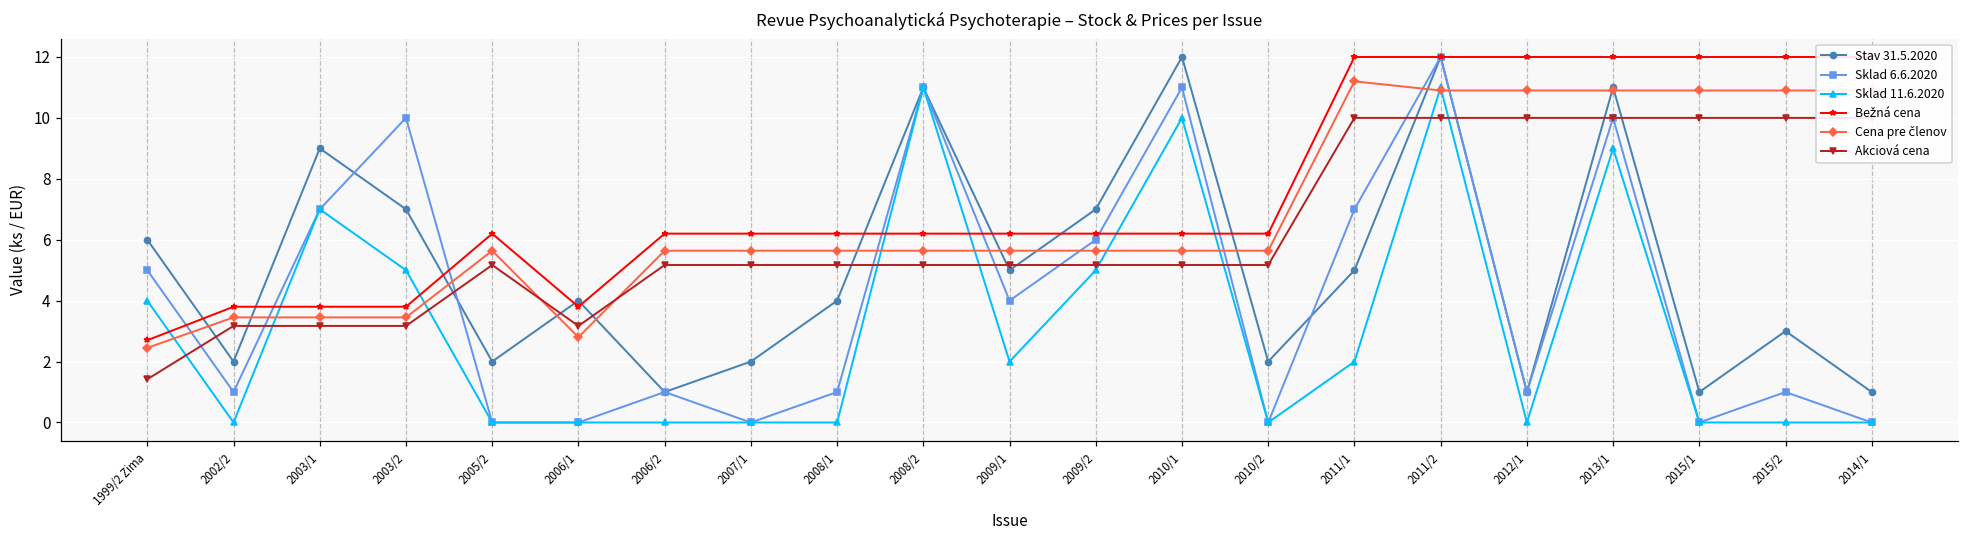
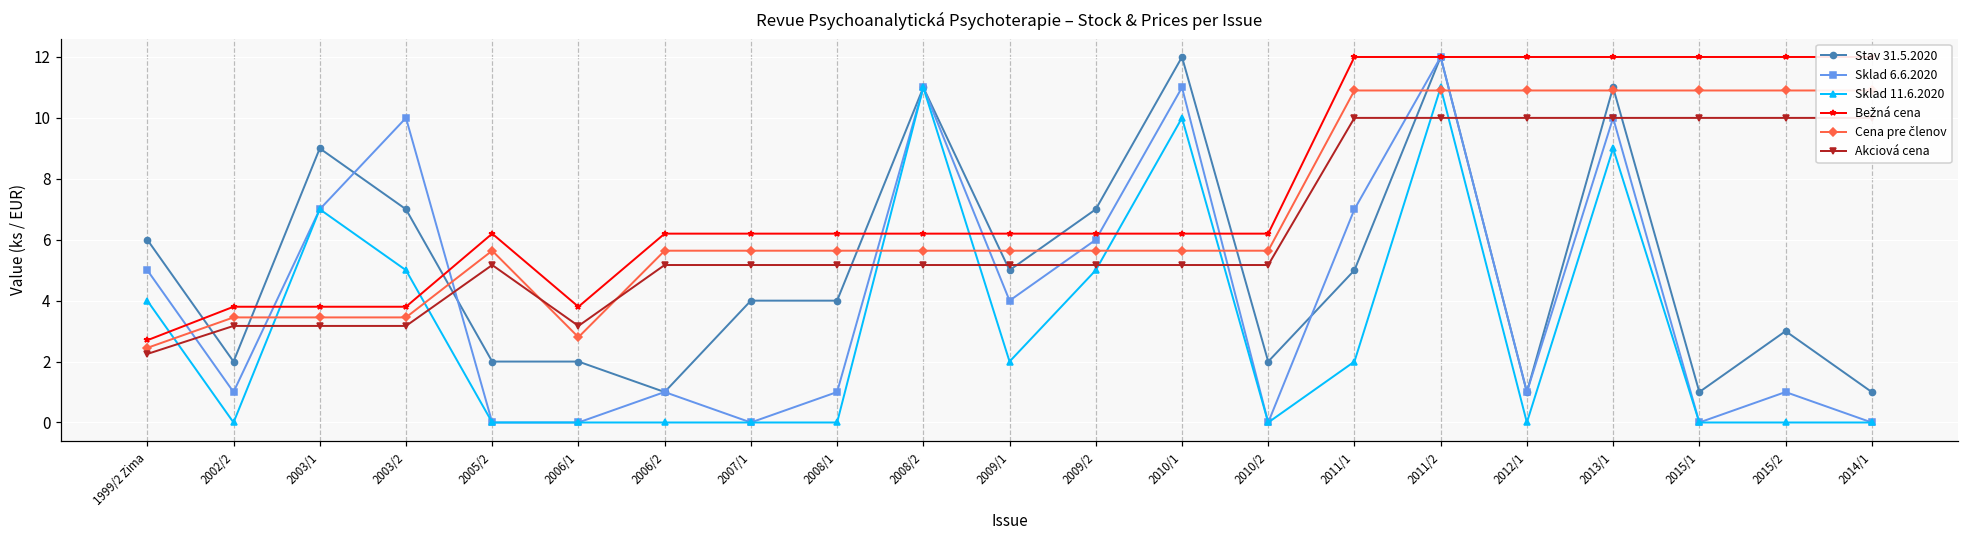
Akciová cena, 1999/2 Zima: 1.4 -> 2.3
Stav 31.5.2020, 2006/1: 4 -> 2
Stav 31.5.2020, 2007/1: 2 -> 4
Cena pre členov, 2011/1: 11.2 -> 10.9
